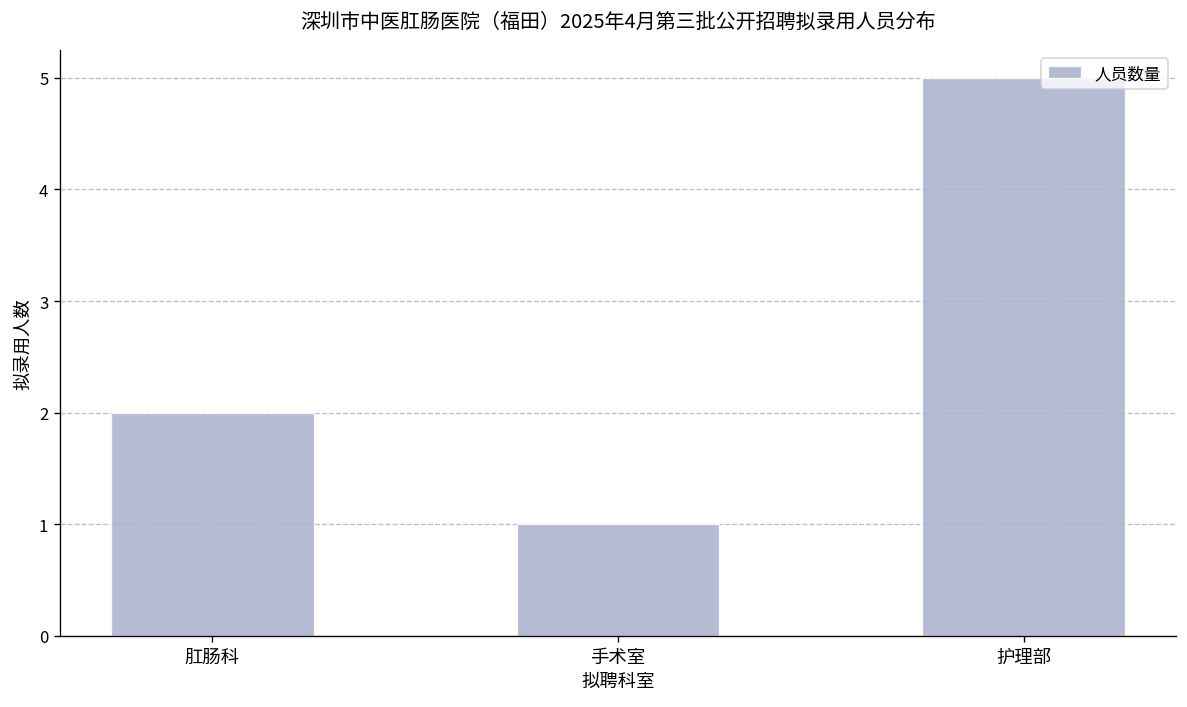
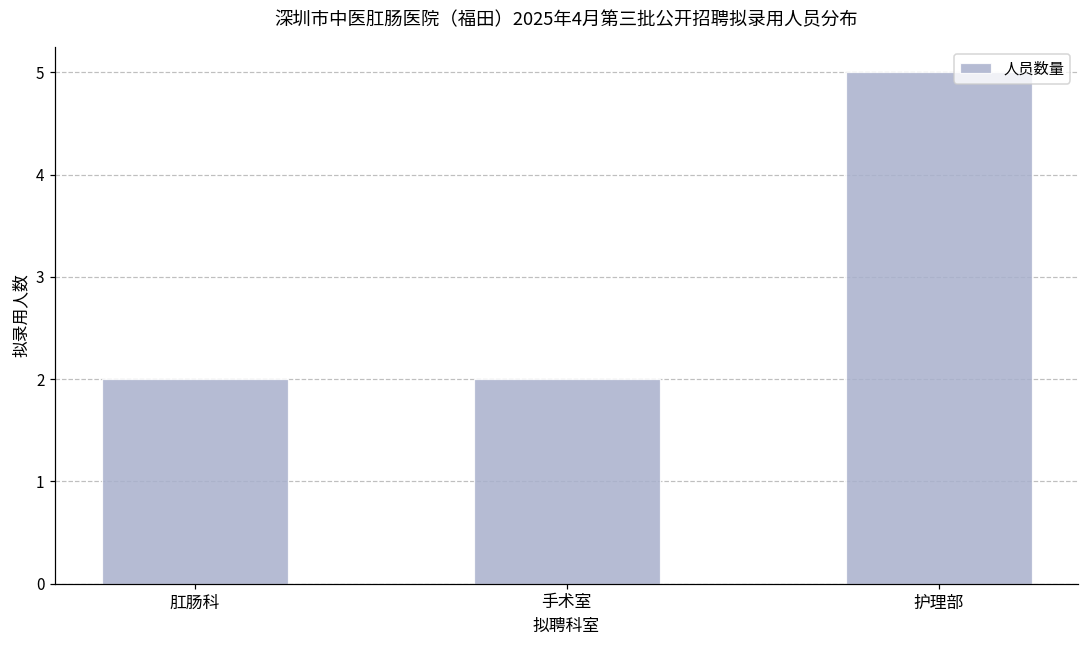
手术室: 1 -> 2
